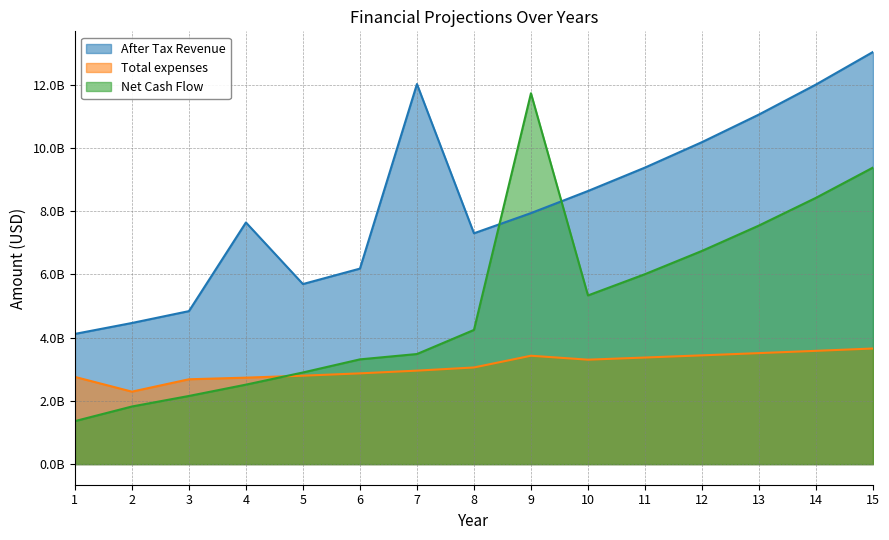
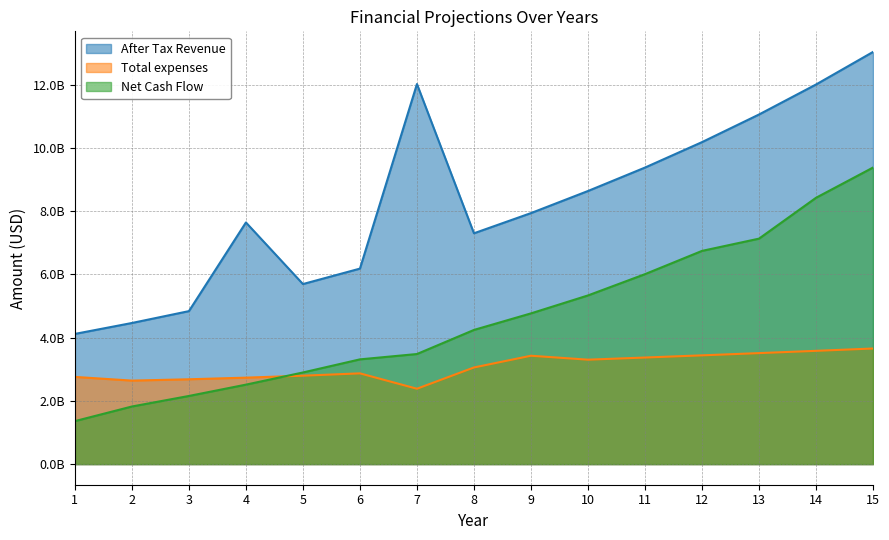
Total expenses, 2: 2300000000 -> 2600000000
Total expenses, 7: 3000000000 -> 2400000000
Net Cash Flow, 9: 11700000000 -> 4800000000
Net Cash Flow, 13: 7500000000 -> 7100000000
